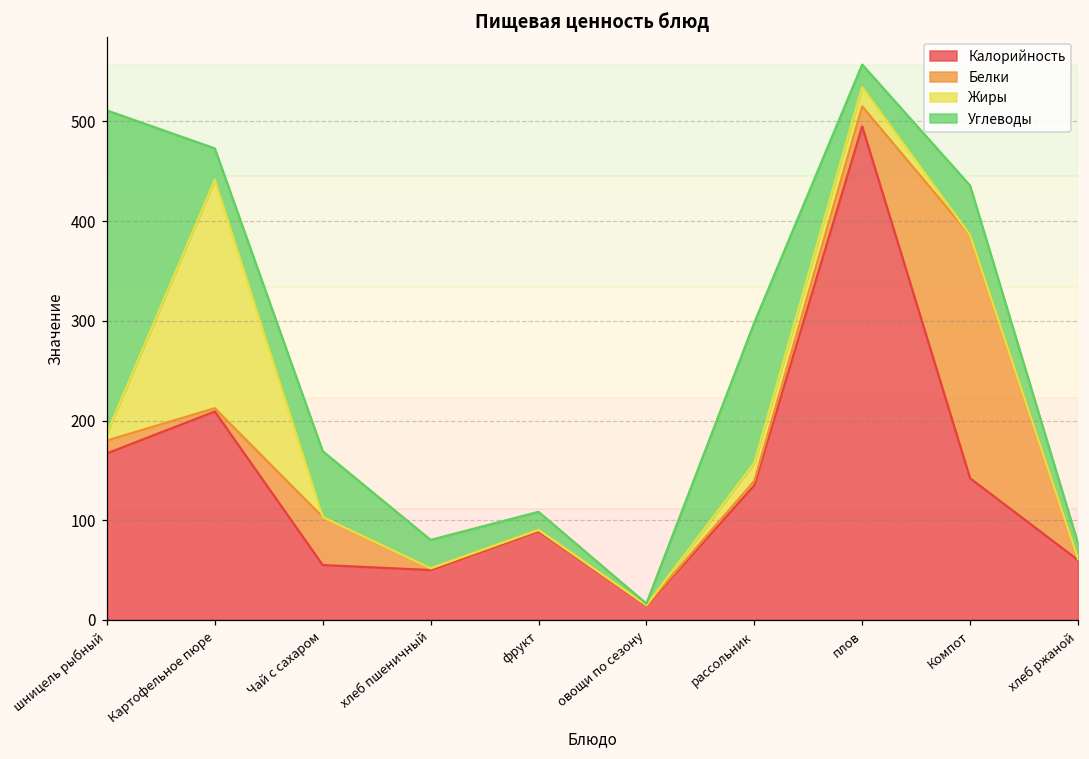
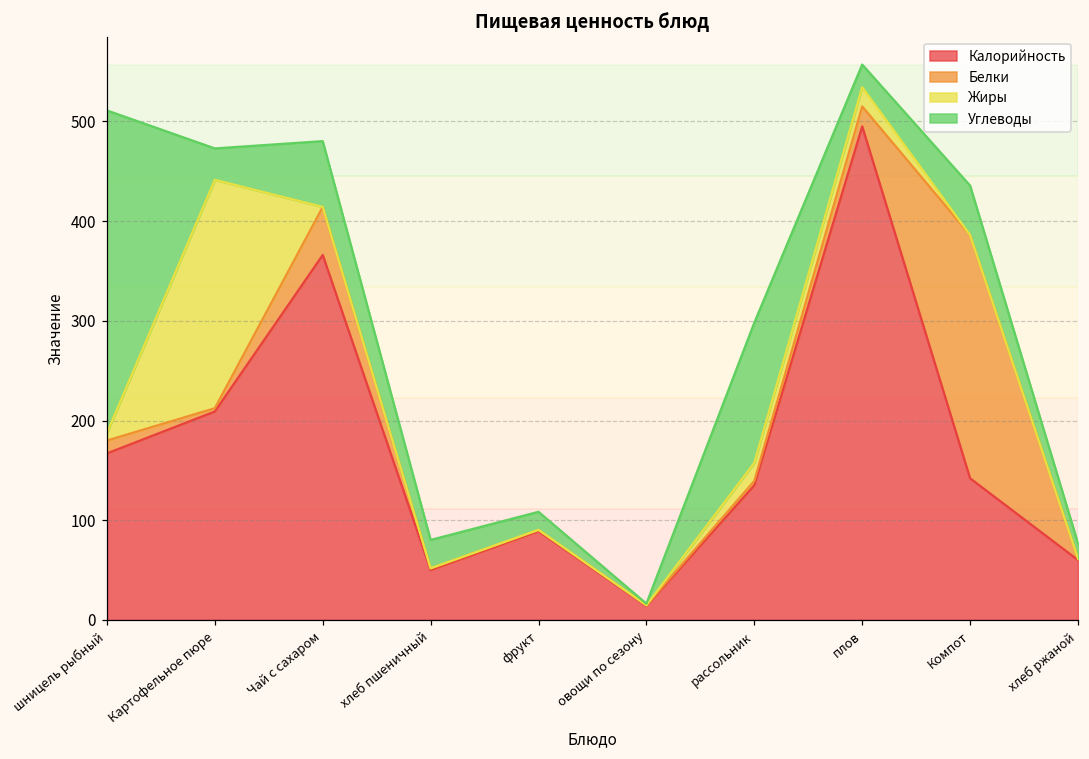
Калорийность, Чай с сахаром: 60 -> 370
